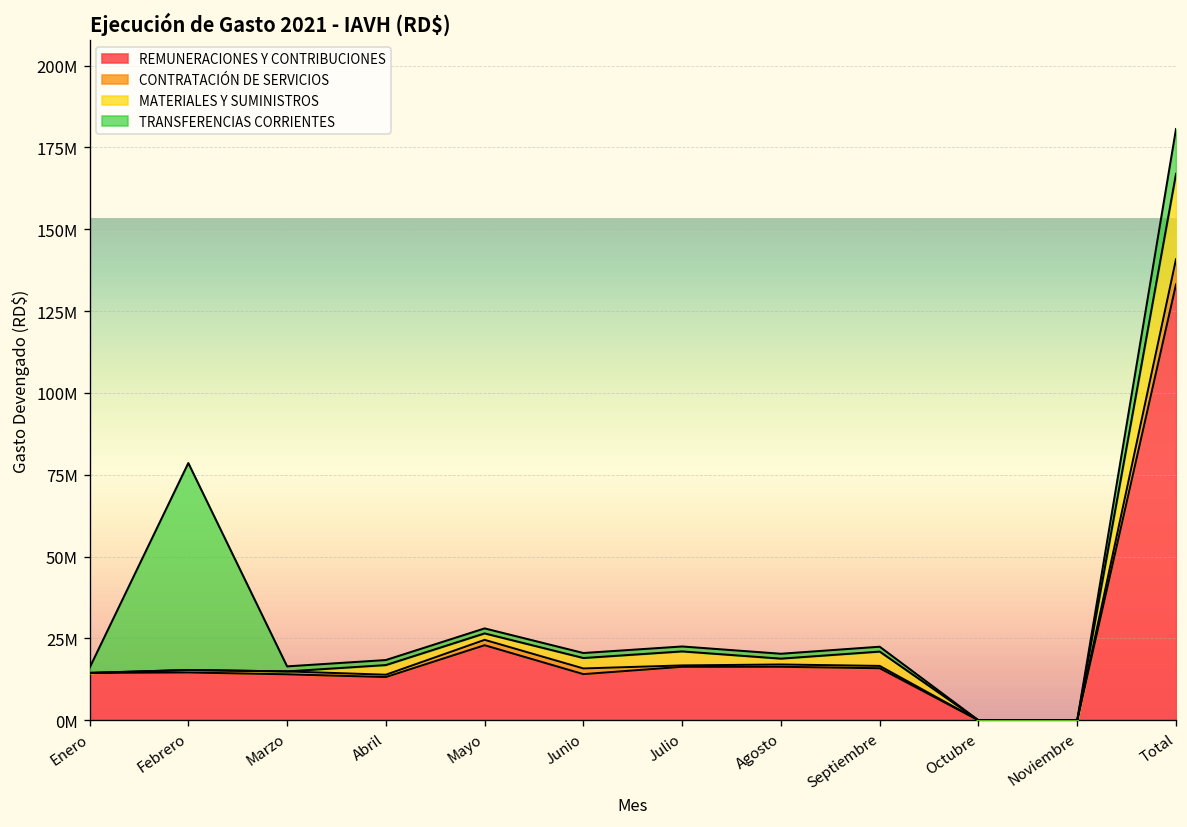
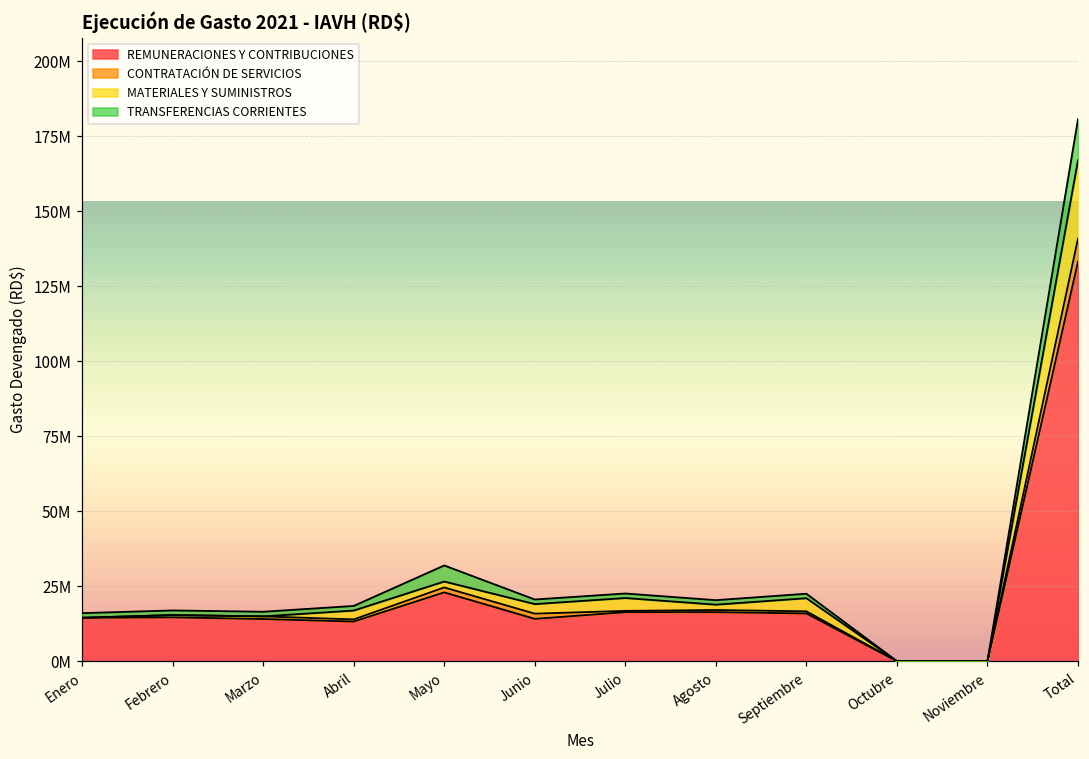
TRANSFERENCIAS CORRIENTES, Febrero: 63000000 -> 2000000
TRANSFERENCIAS CORRIENTES, Mayo: 2000000 -> 5000000
